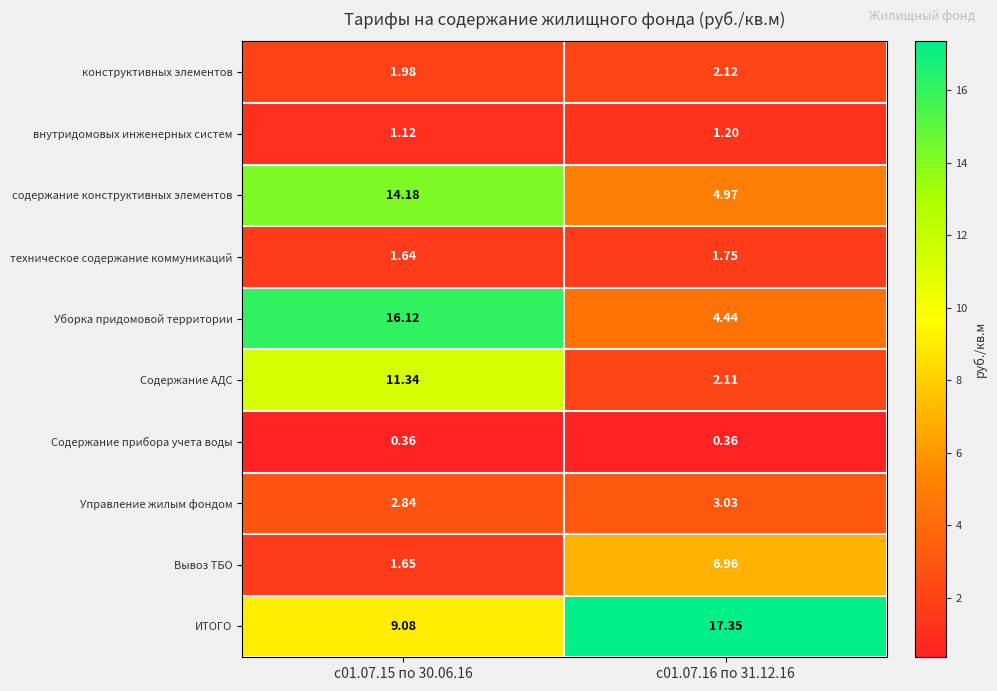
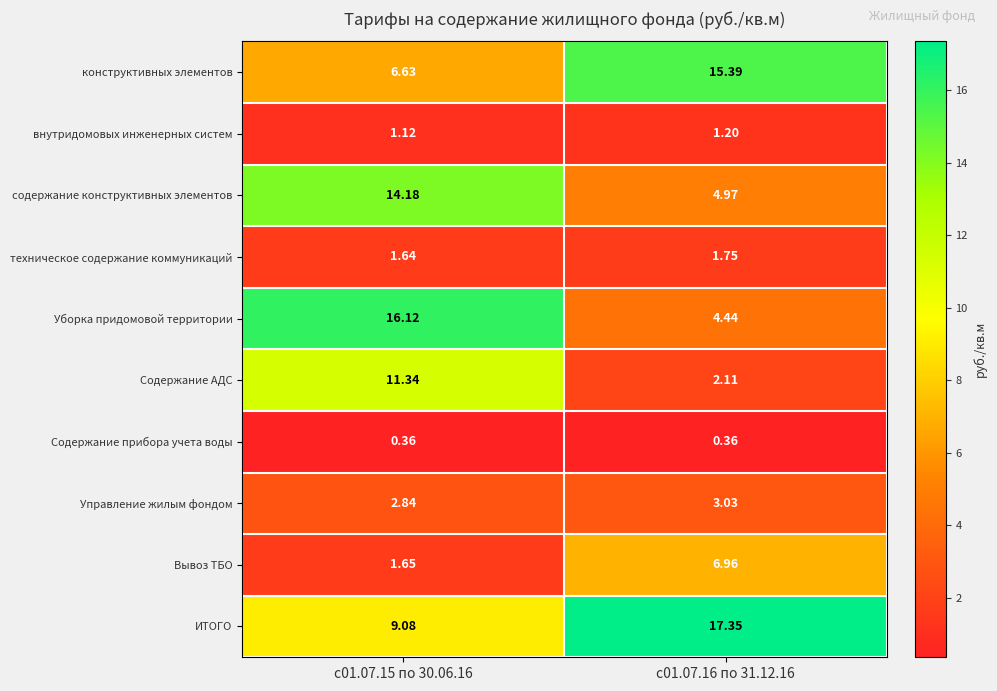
конструктивных элементов, с01.07.15 по 30.06.16: 1.98 -> 6.63
конструктивных элементов, с01.07.16 по 31.12.16: 2.12 -> 15.39
